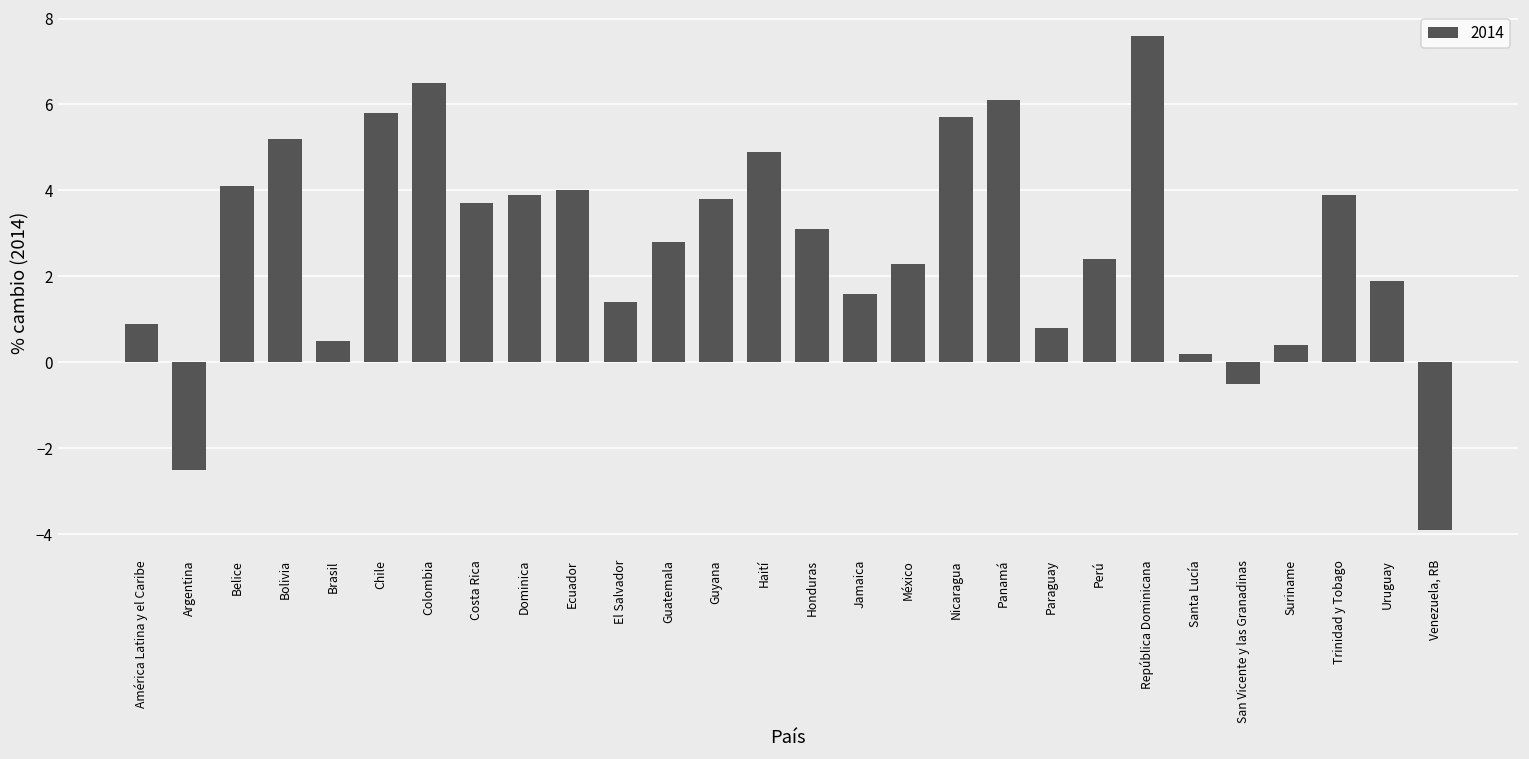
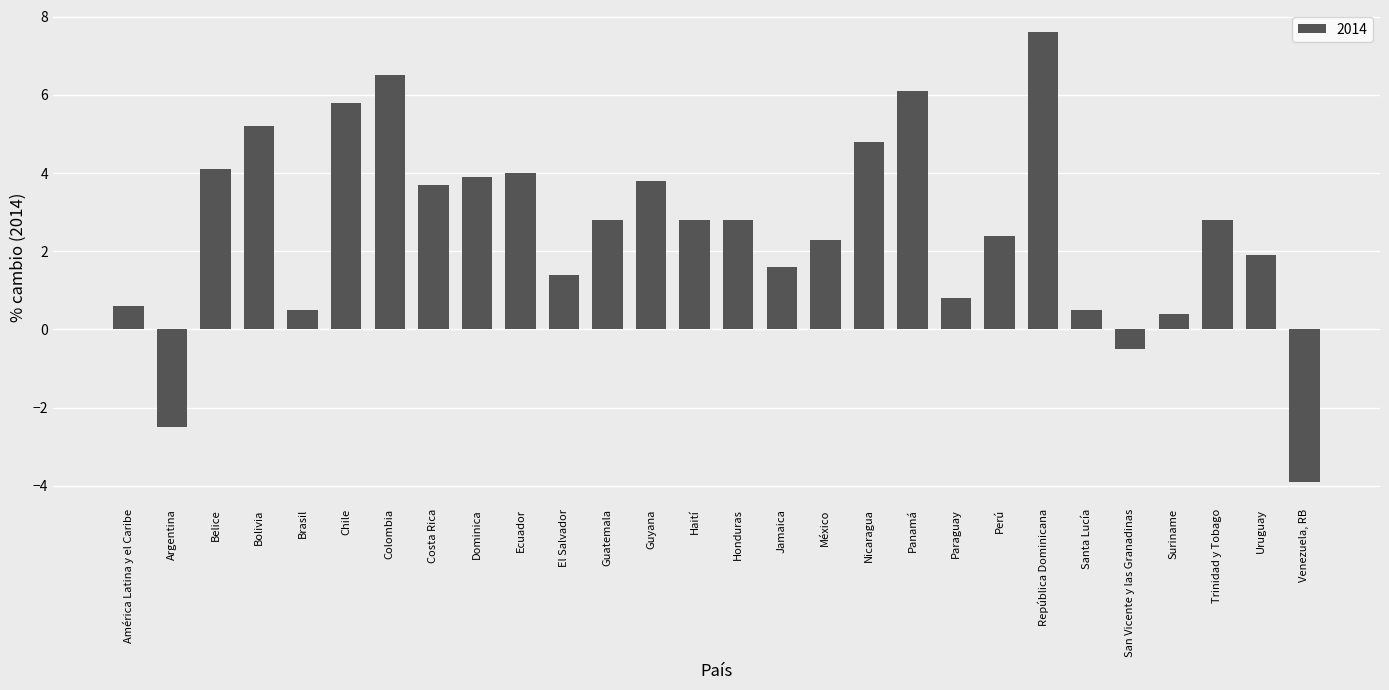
América Latina y el Caribe: 0.9 -> 0.6
Haití: 4.9 -> 2.8
Honduras: 3.1 -> 2.8
Nicaragua: 5.7 -> 4.8
Santa Lucía: 0.2 -> 0.5
Trinidad y Tobago: 3.9 -> 2.8
